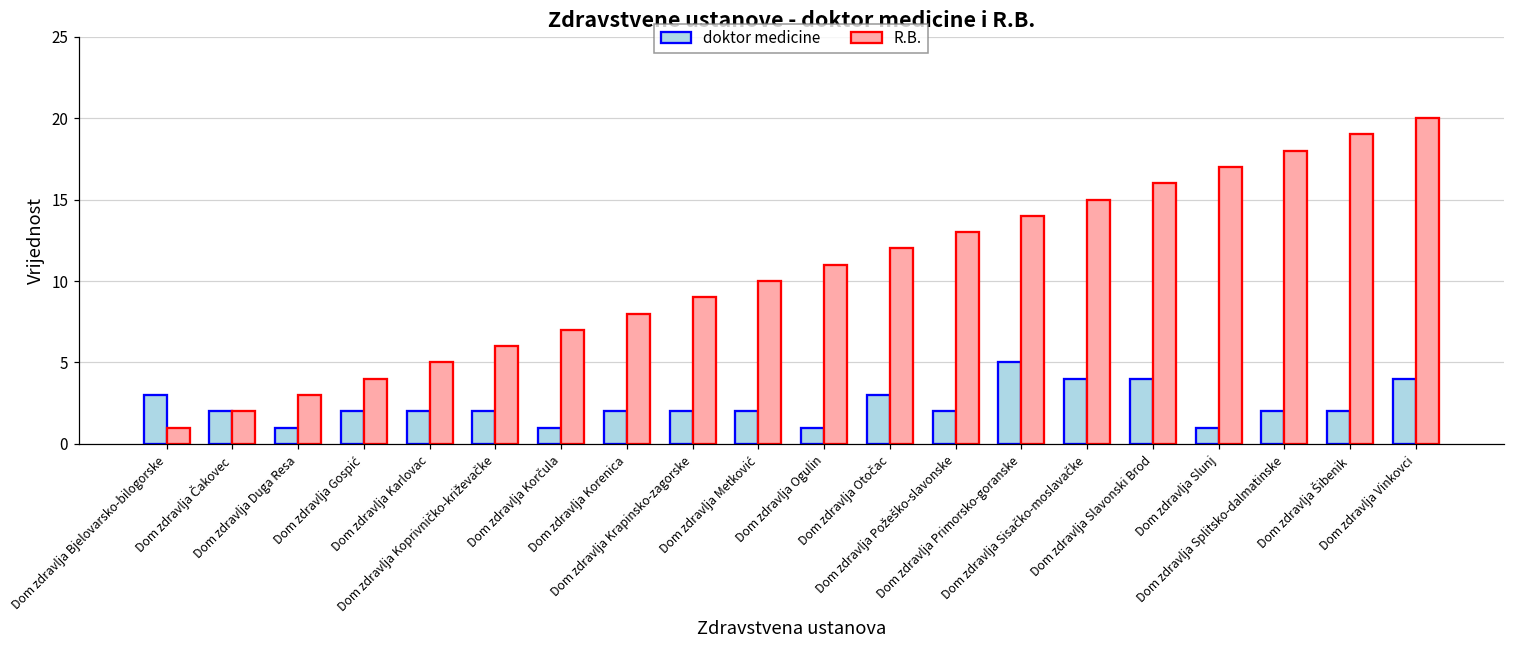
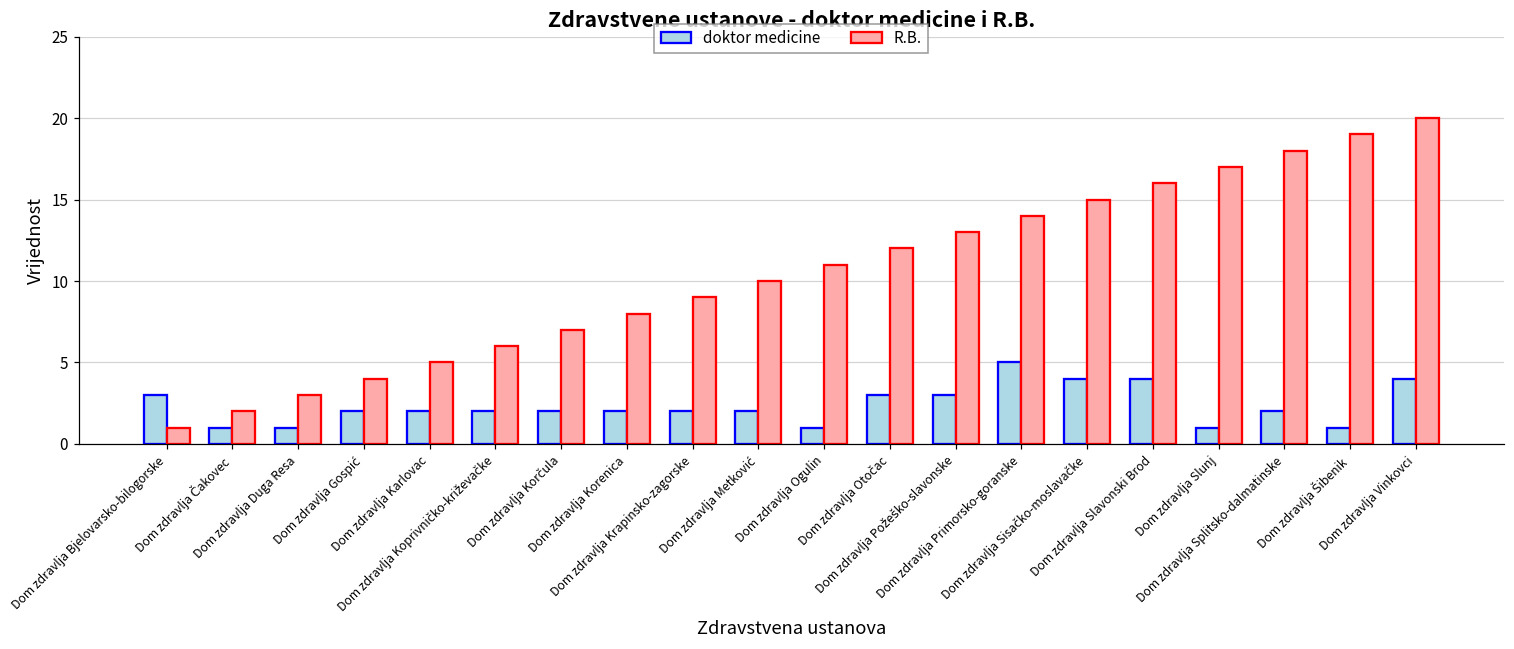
doktor medicine, Dom zdravlja Čakovec: 2 -> 1
doktor medicine, Dom zdravlja Korčula: 1 -> 2
doktor medicine, Dom zdravlja Požeško-slavonske: 2 -> 3
doktor medicine, Dom zdravlja Šibenik: 2 -> 1
